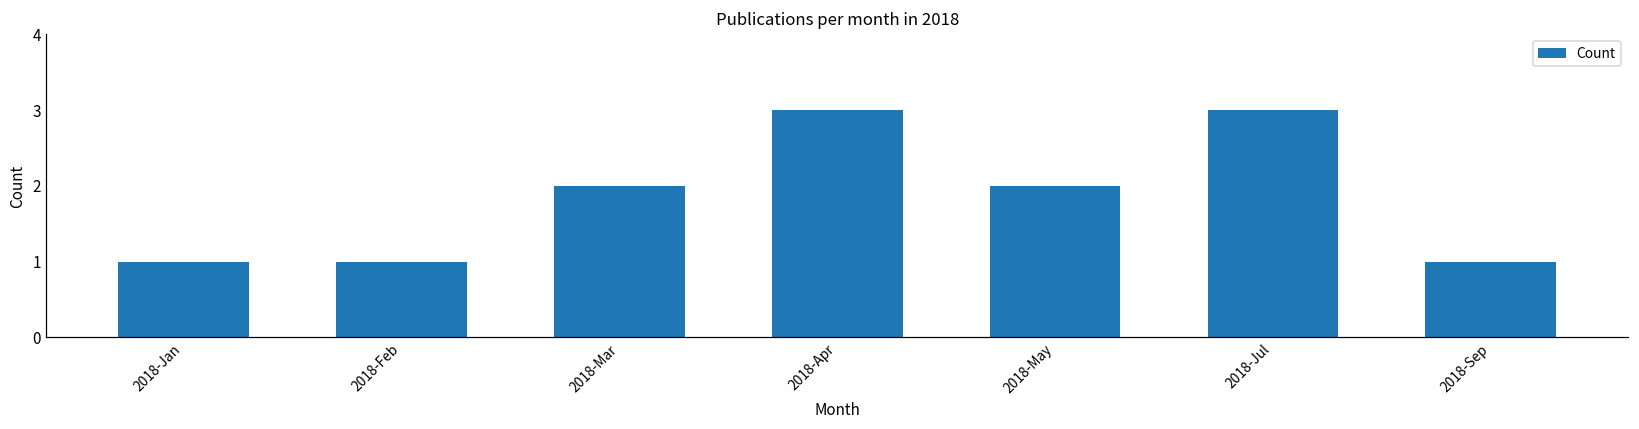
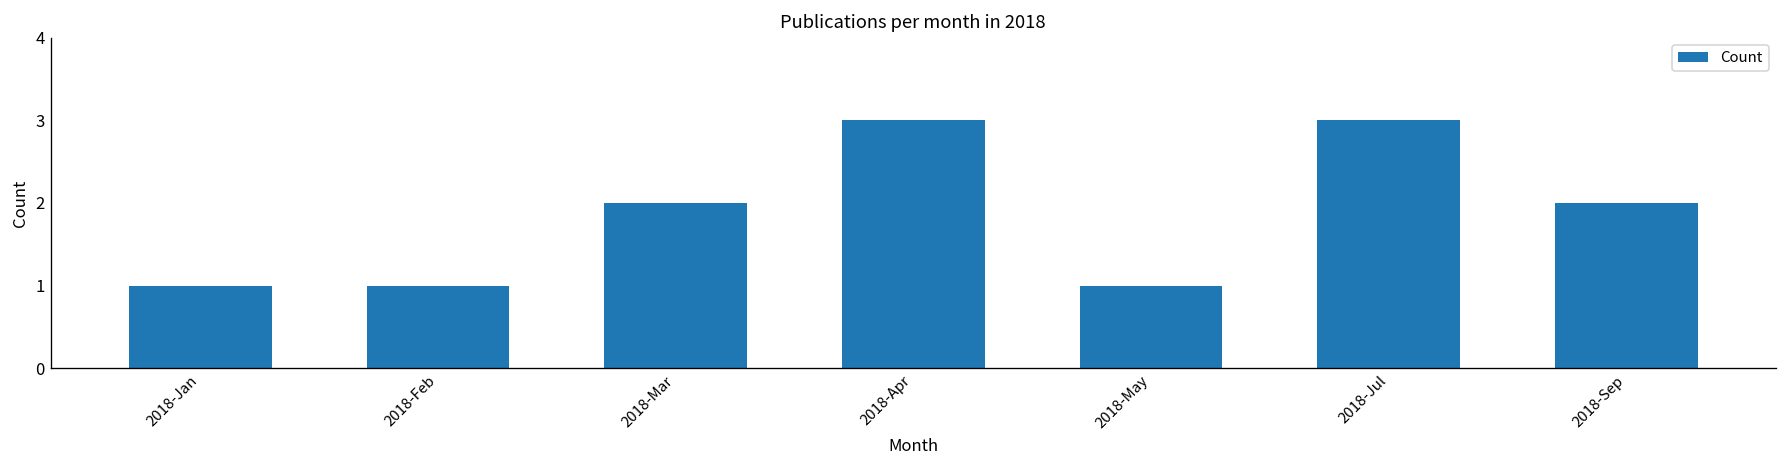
2018-May: 2 -> 1
2018-Sep: 1 -> 2
